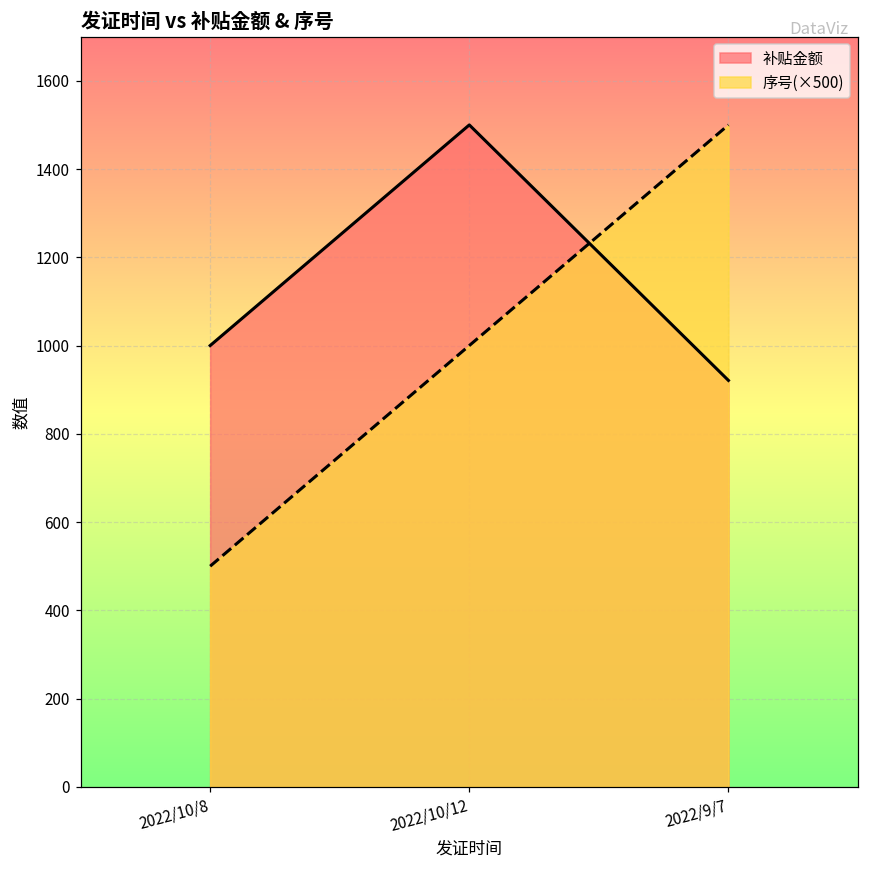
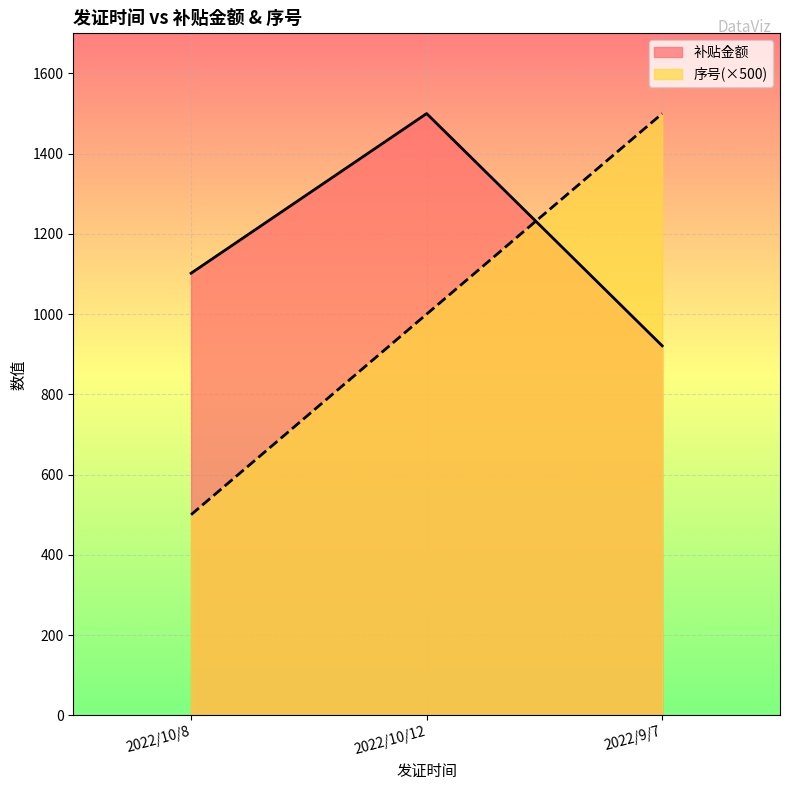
补贴金额, 2022/10/8: 1000 -> 1100
